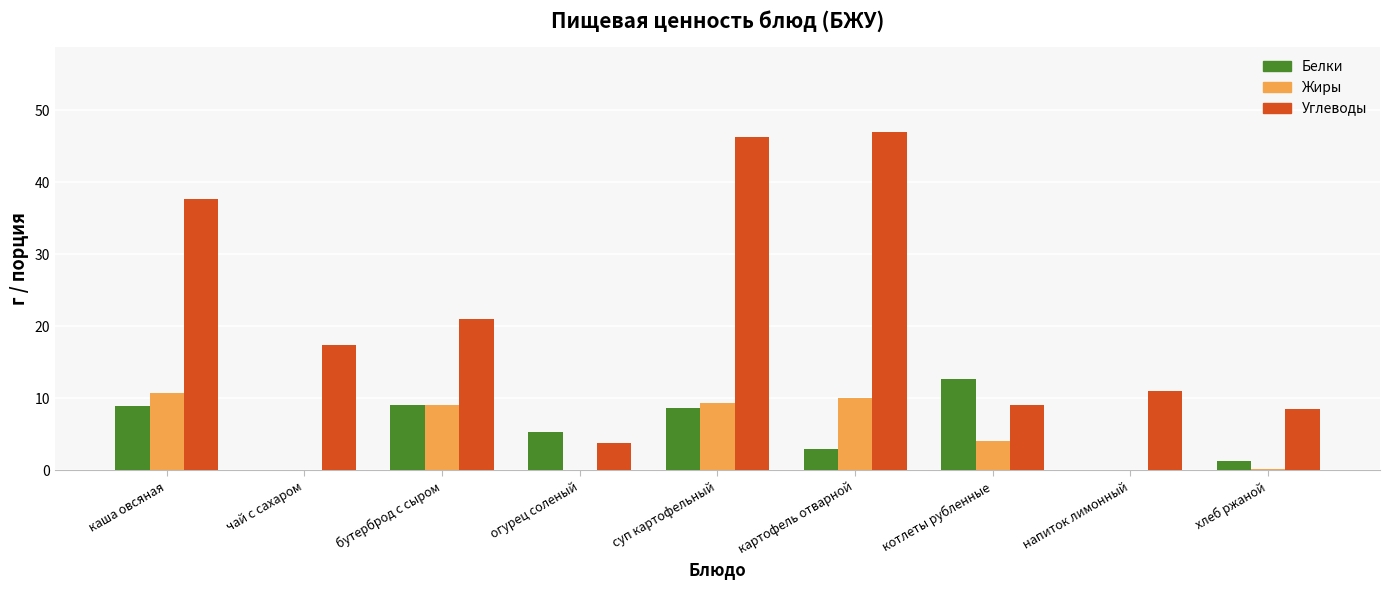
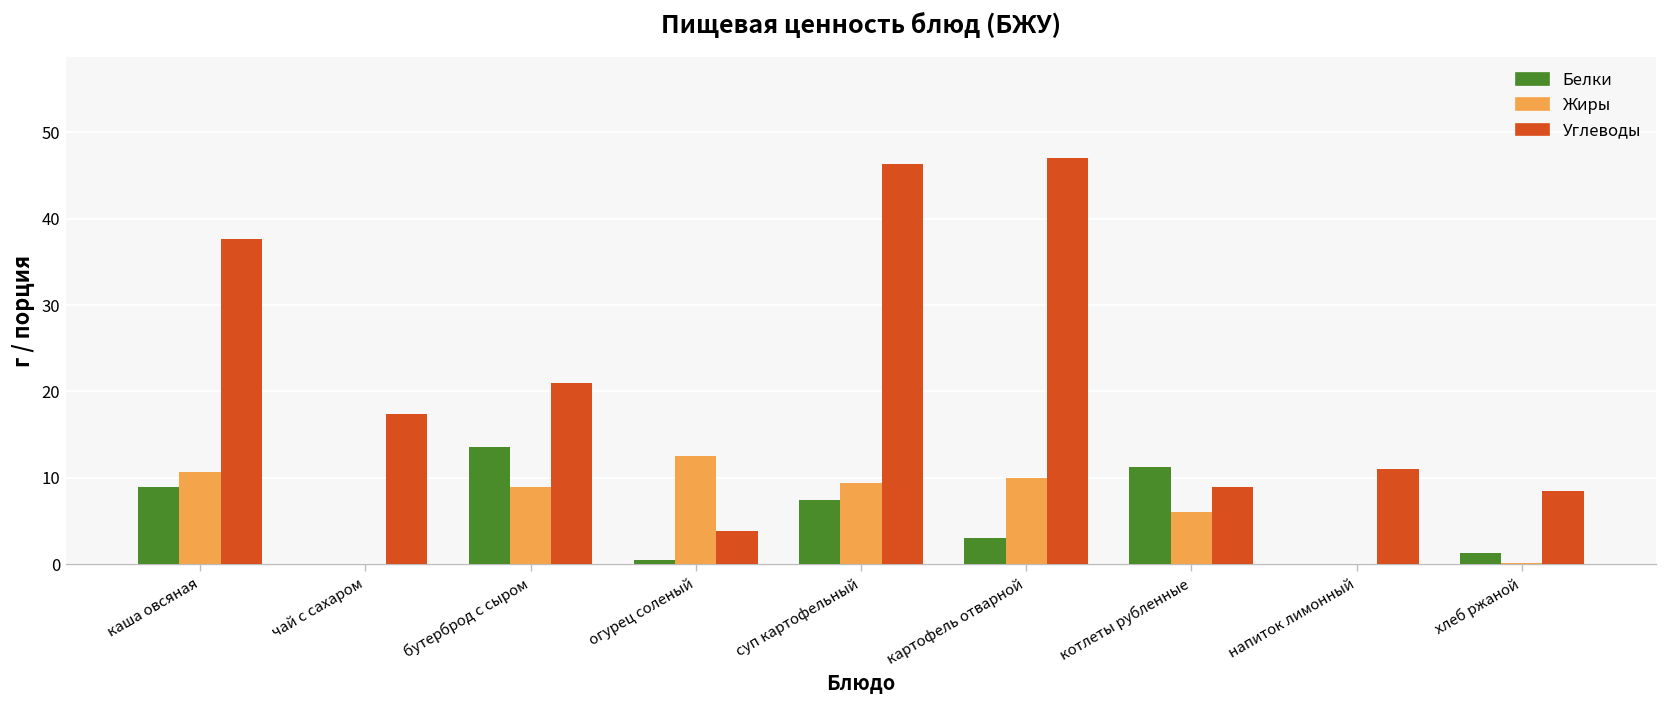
Белки, бутерброд с сыром: 9 -> 14
Белки, огурец соленый: 5 -> 1
Жиры, огурец соленый: 0 -> 13
Белки, суп картофельный: 9 -> 7
Белки, котлеты рубленные: 13 -> 11
Жиры, котлеты рубленные: 4 -> 6
